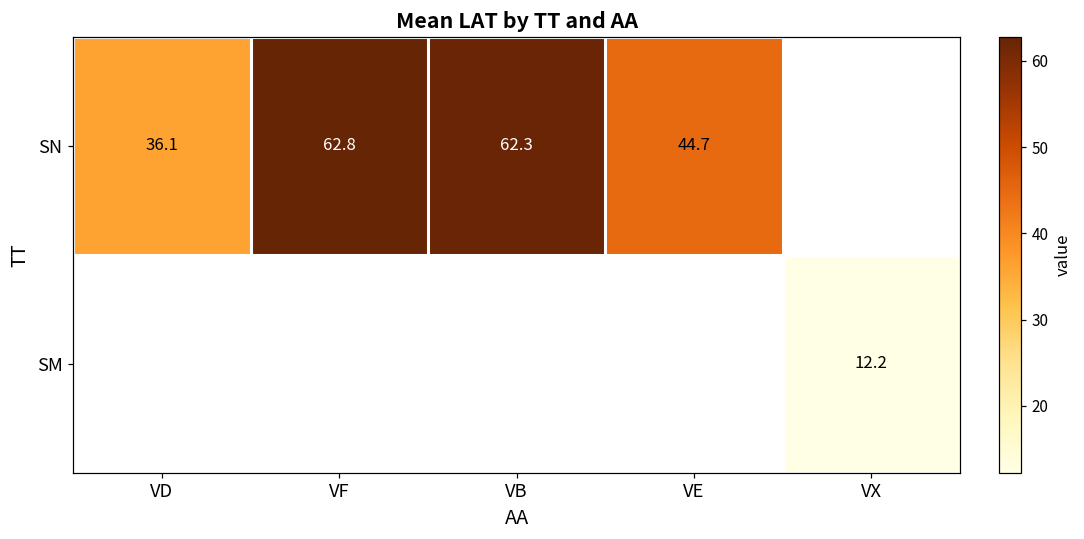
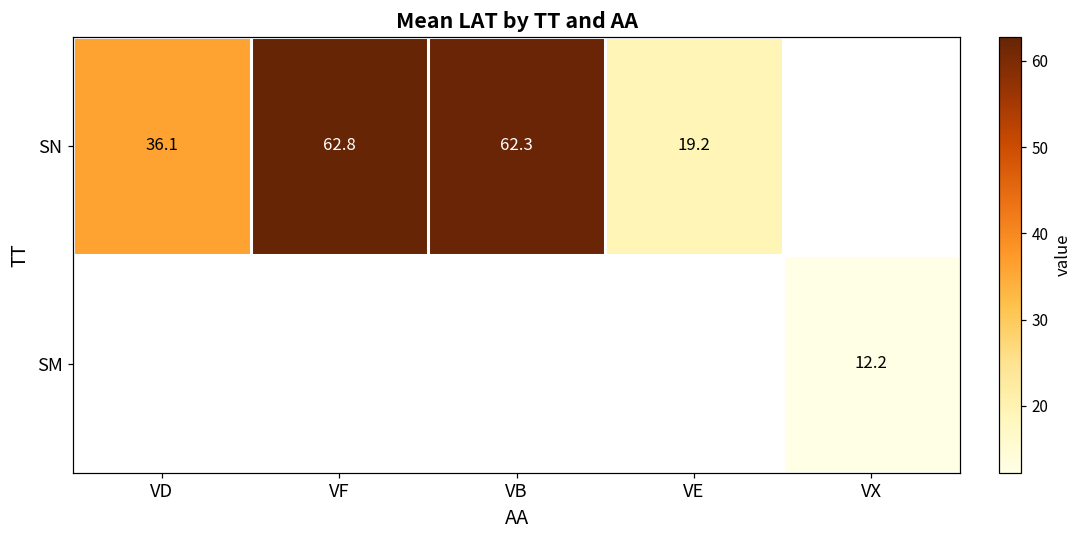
SN, VE: 44.7 -> 19.2
